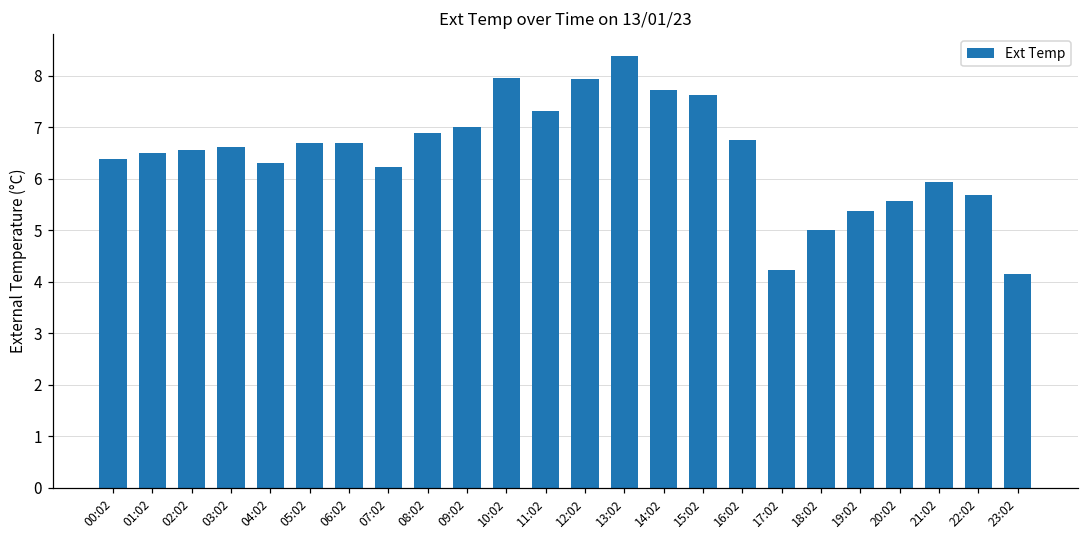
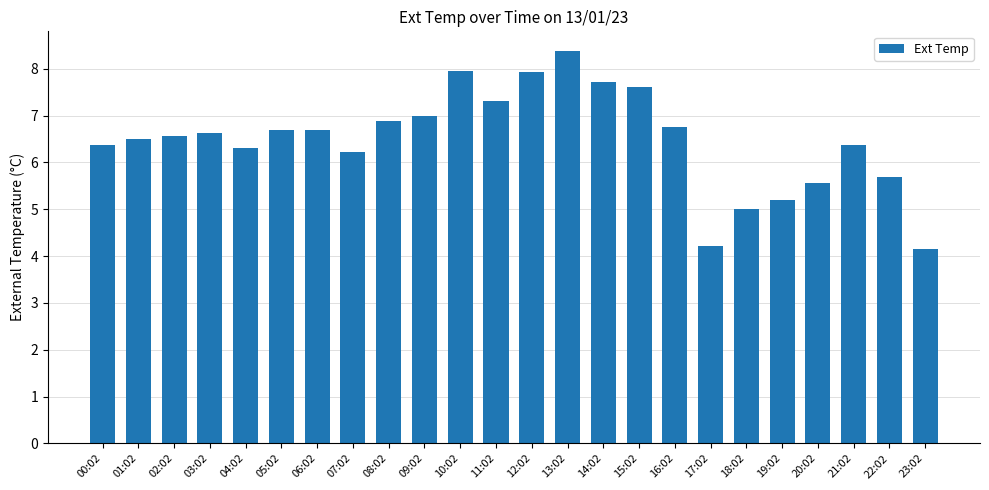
19:02: 5.4 -> 5.2
21:02: 5.9 -> 6.4
